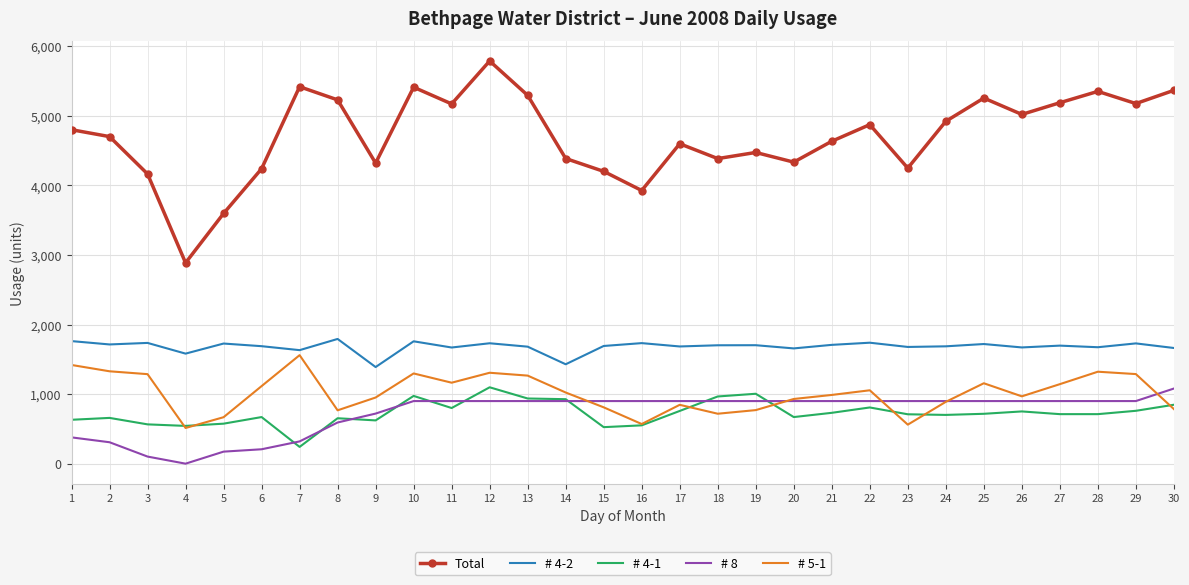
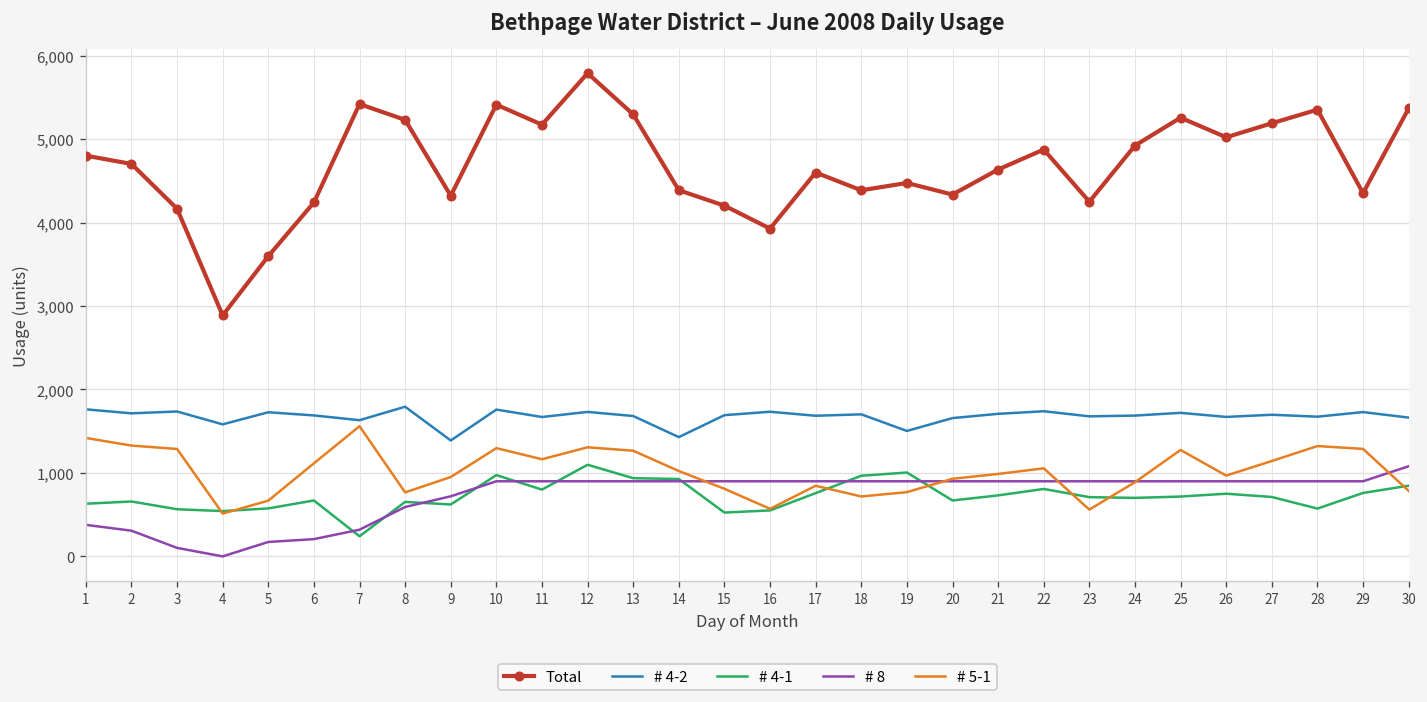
# 4-2, 19: 1,700 -> 1,500
# 5-1, 25: 1,200 -> 1,300
# 4-1, 28: 700 -> 600
Total, 29: 5,200 -> 4,400
